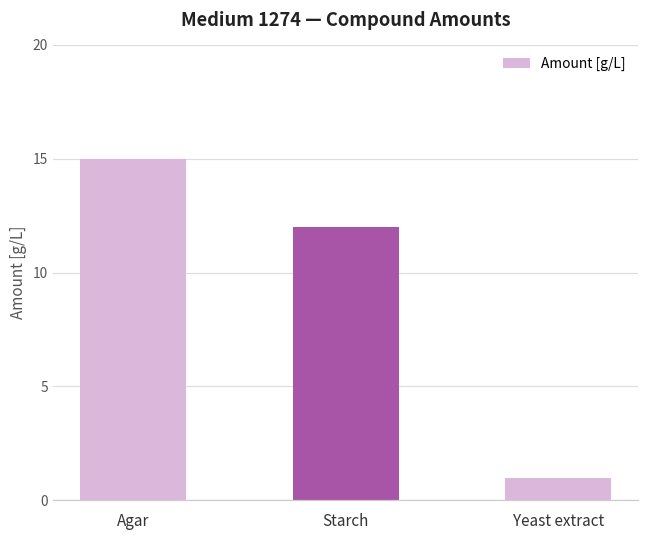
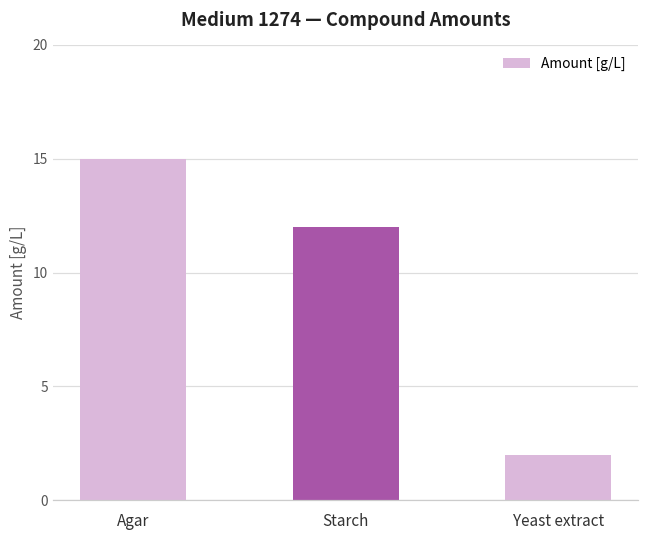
Yeast extract: 1 -> 2
